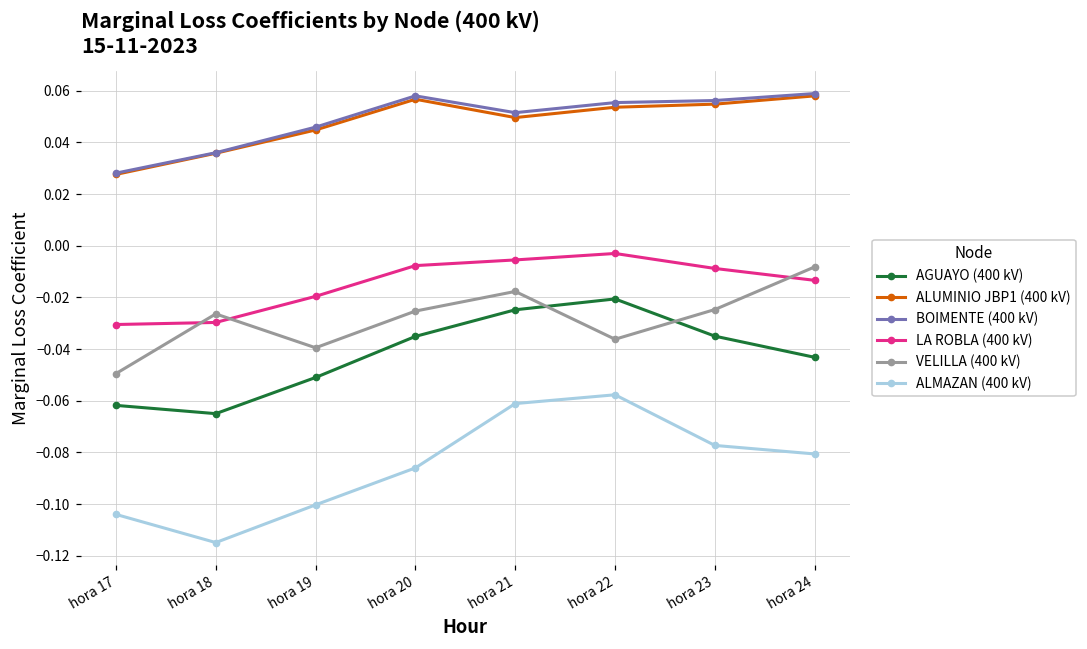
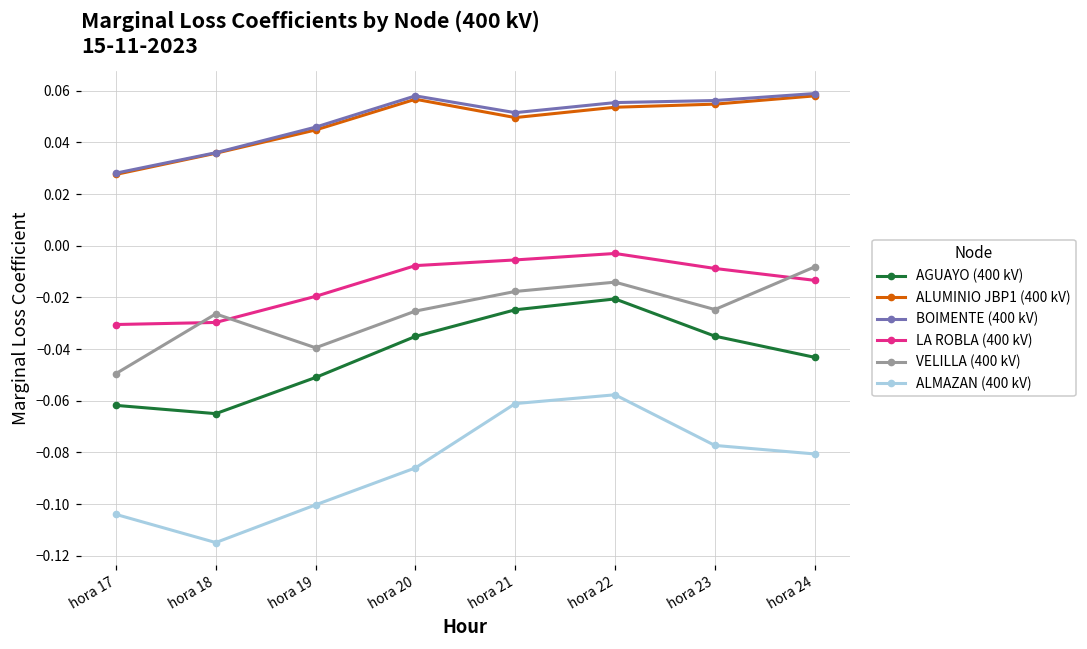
VELILLA (400 kV), hora 22: -0.036 -> -0.014
